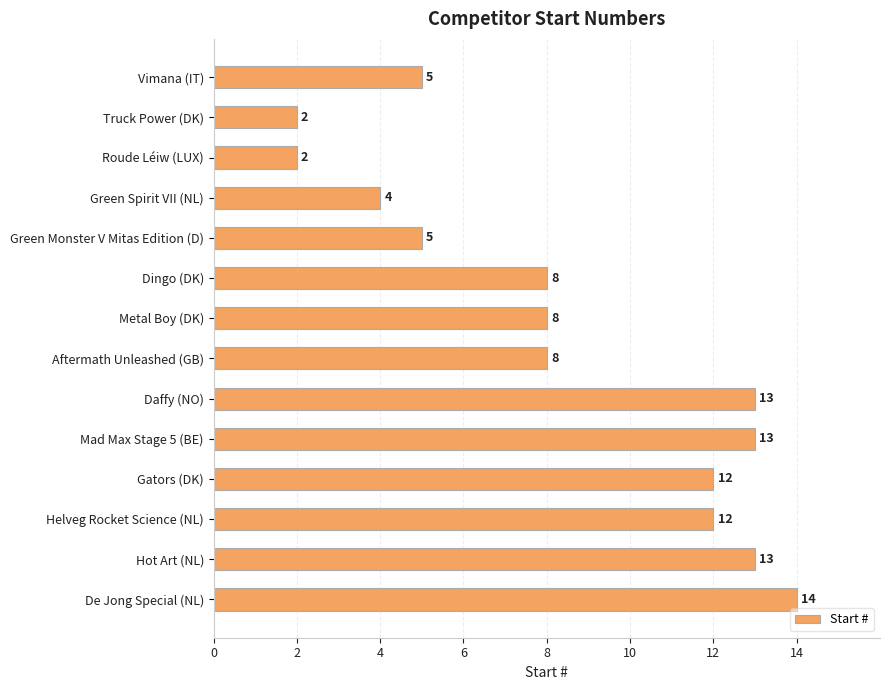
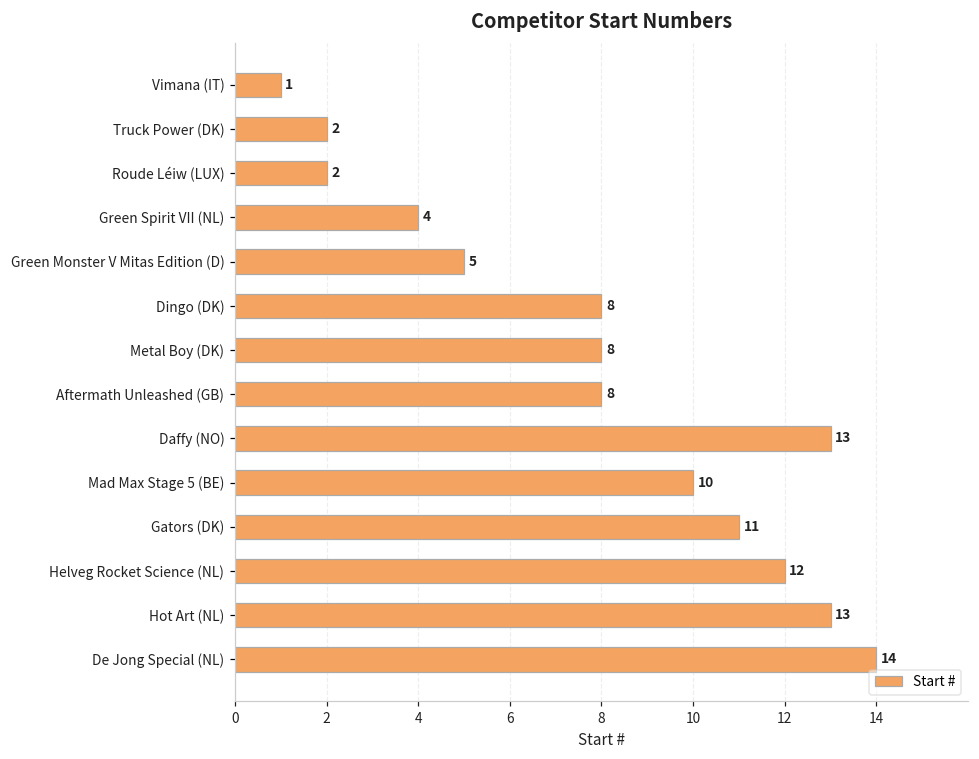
Vimana (IT): 5 -> 1
Mad Max Stage 5 (BE): 13 -> 10
Gators (DK): 12 -> 11
